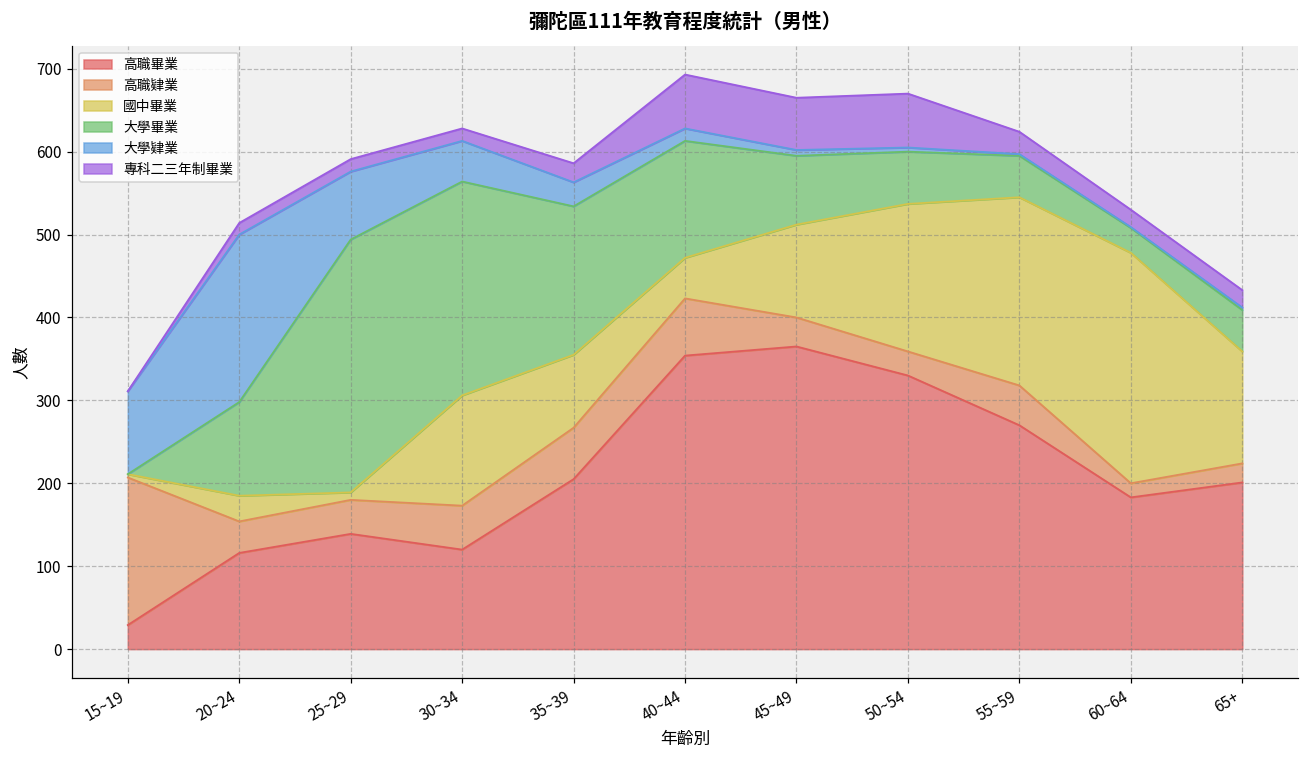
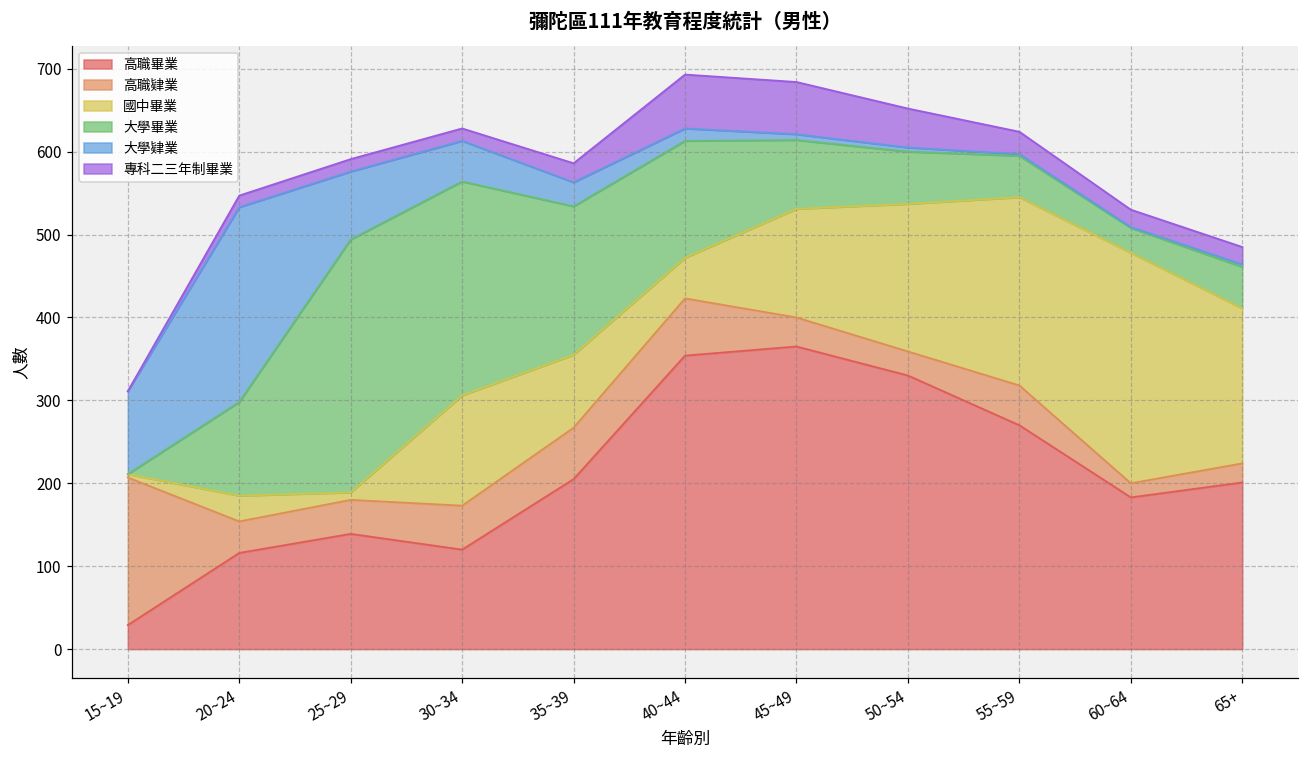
大學肄業, 20~24: 200 -> 240
國中畢業, 45~49: 110 -> 130
專科二三年制畢業, 50~54: 70 -> 50
國中畢業, 65+: 140 -> 190
